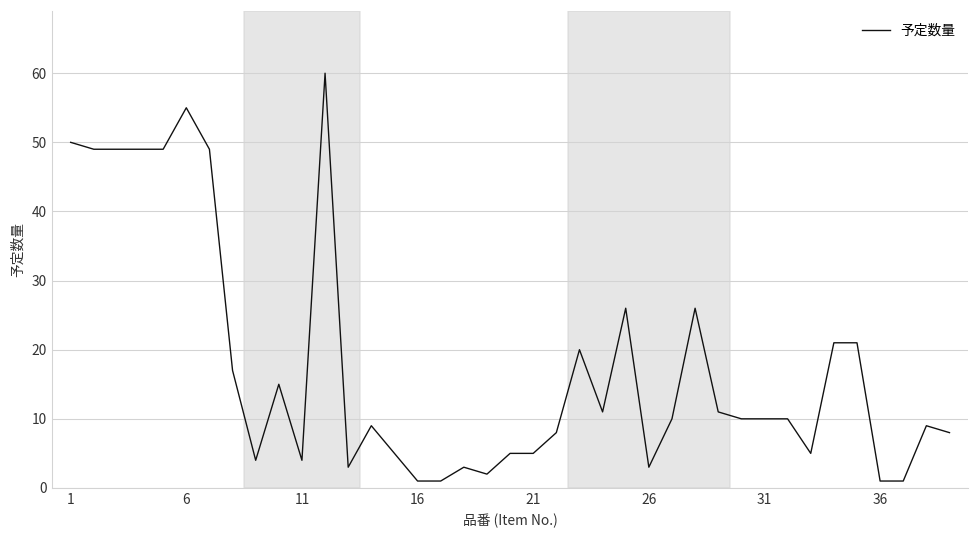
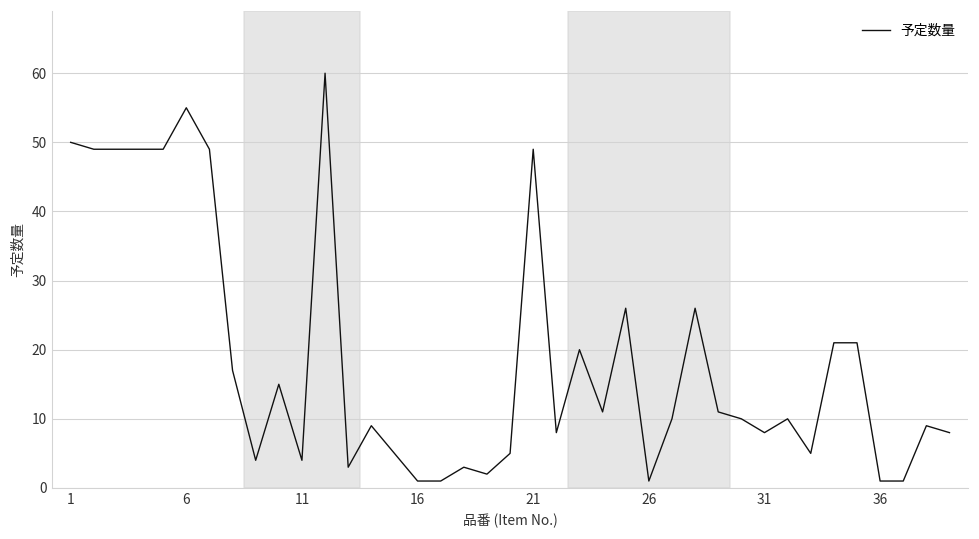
21: 5 -> 49
26: 3 -> 1
31: 10 -> 8
